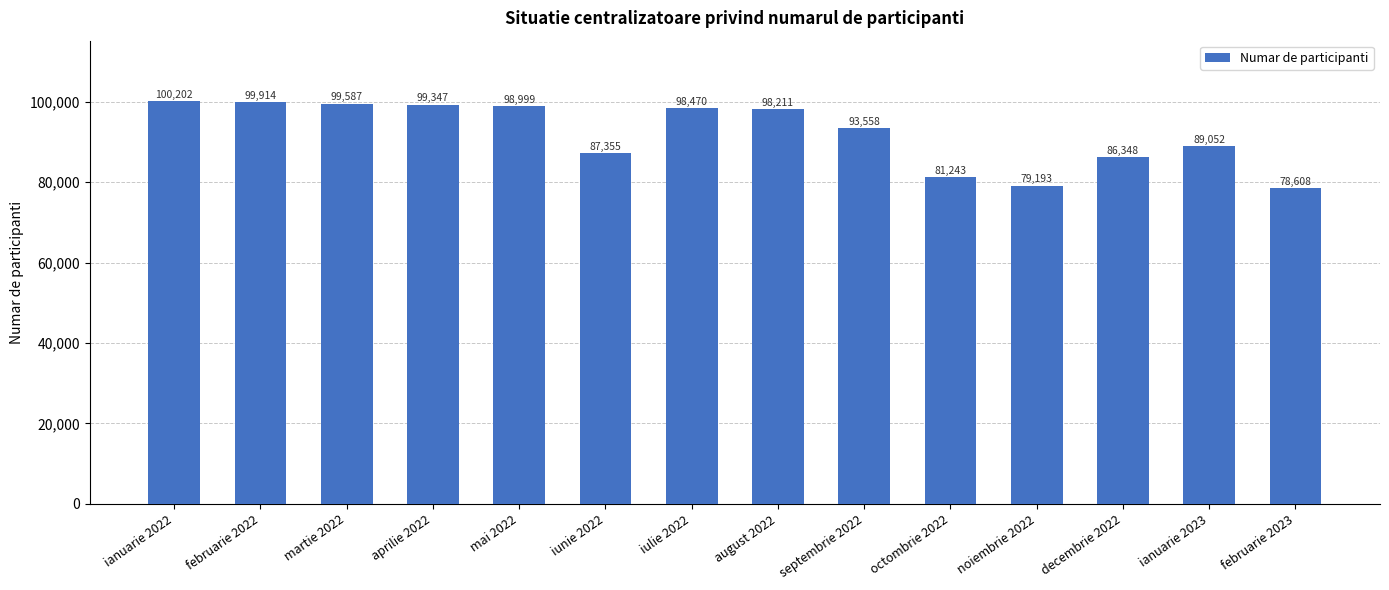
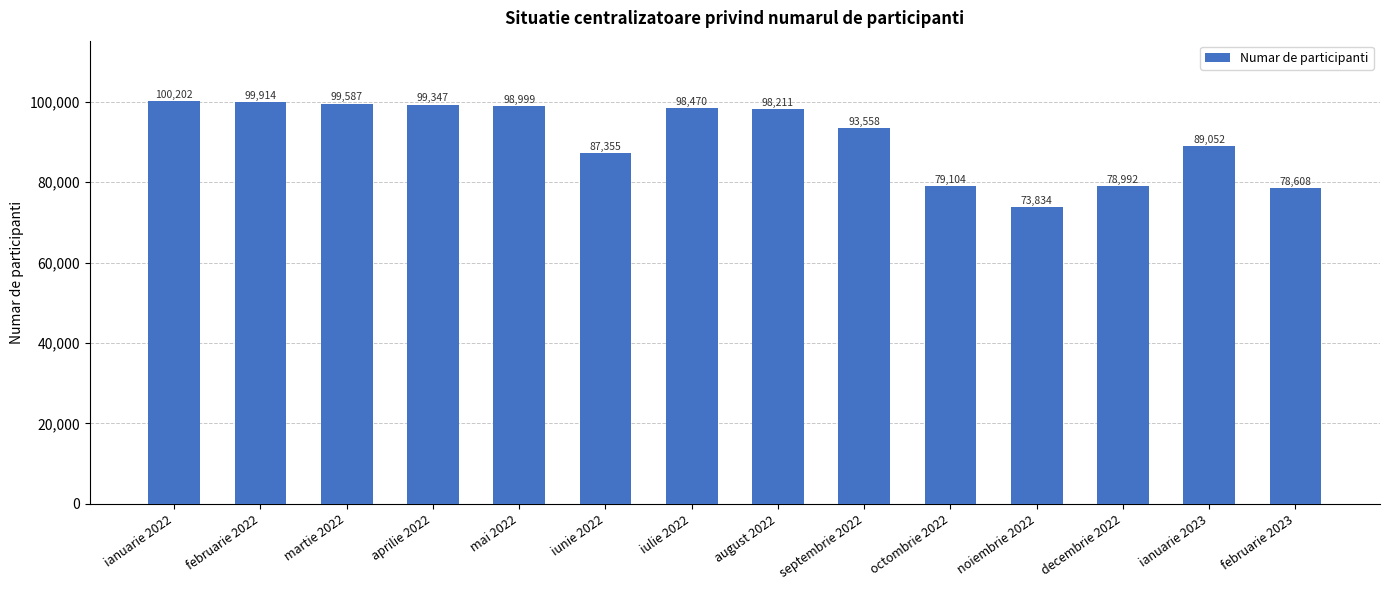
octombrie 2022: 81,243 -> 79,104
noiembrie 2022: 79,193 -> 73,834
decembrie 2022: 86,348 -> 78,992
